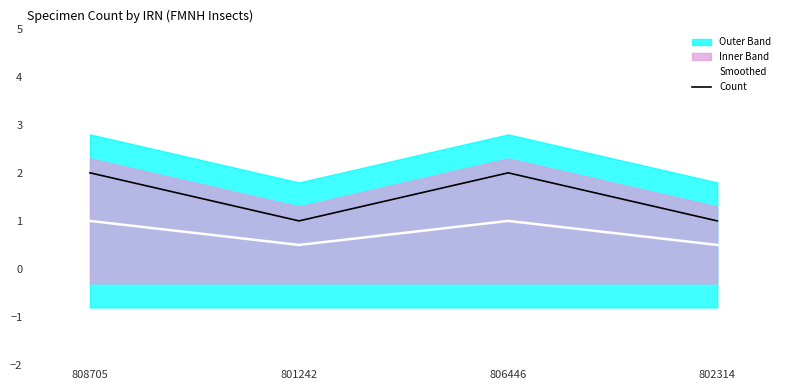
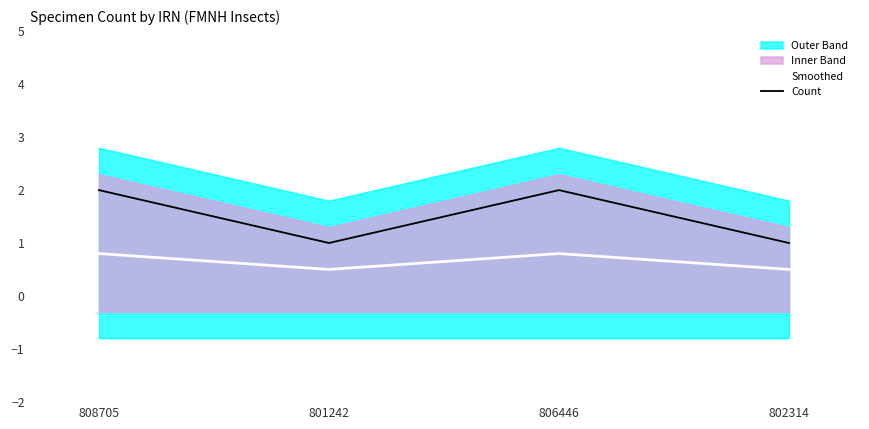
Smoothed, 808705: 1.0 -> 0.8
Smoothed, 806446: 1.0 -> 0.8
